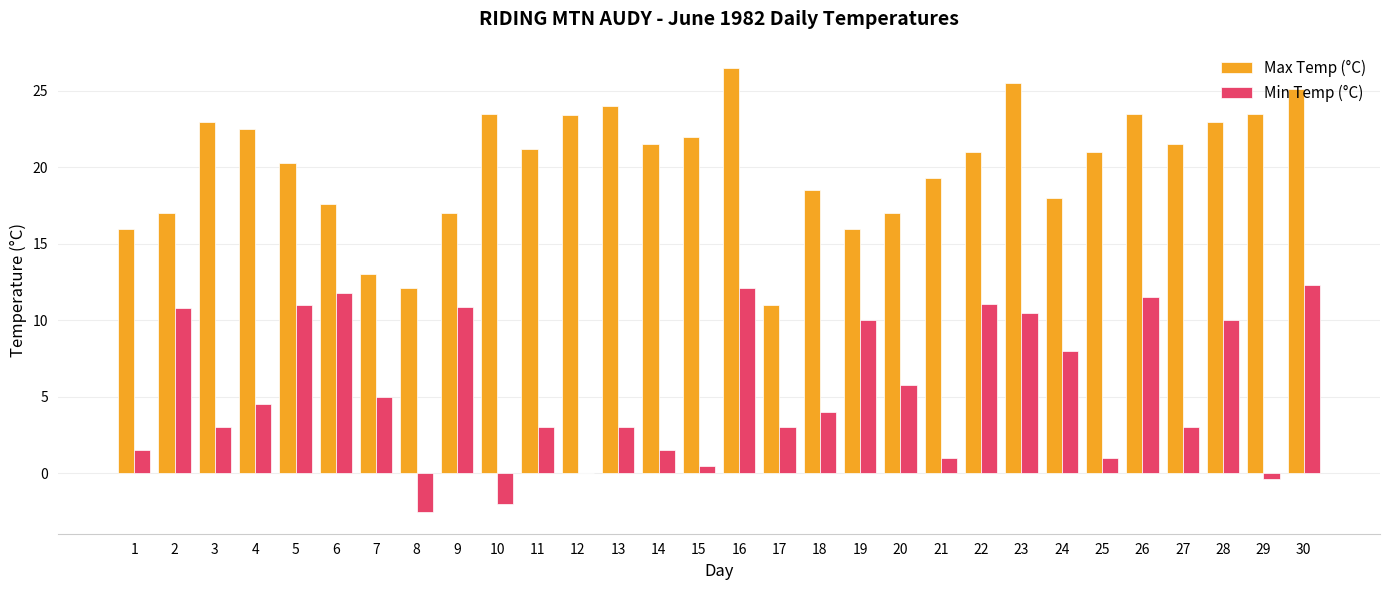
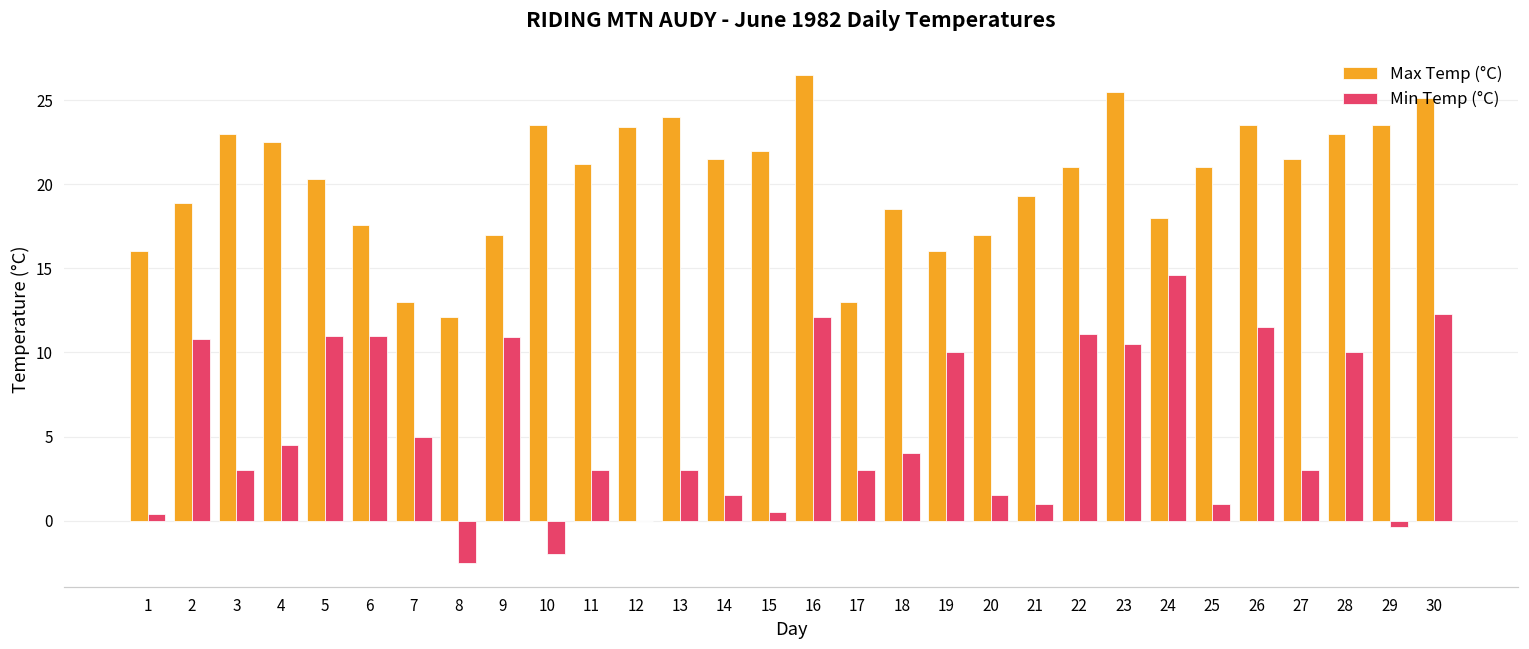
Min Temp (°C), 1: 1.5 -> 0.4
Max Temp (°C), 2: 17.0 -> 18.9
Min Temp (°C), 6: 11.8 -> 11.0
Max Temp (°C), 17: 11 -> 13
Min Temp (°C), 20: 5.8 -> 1.5
Min Temp (°C), 24: 8.0 -> 14.6
